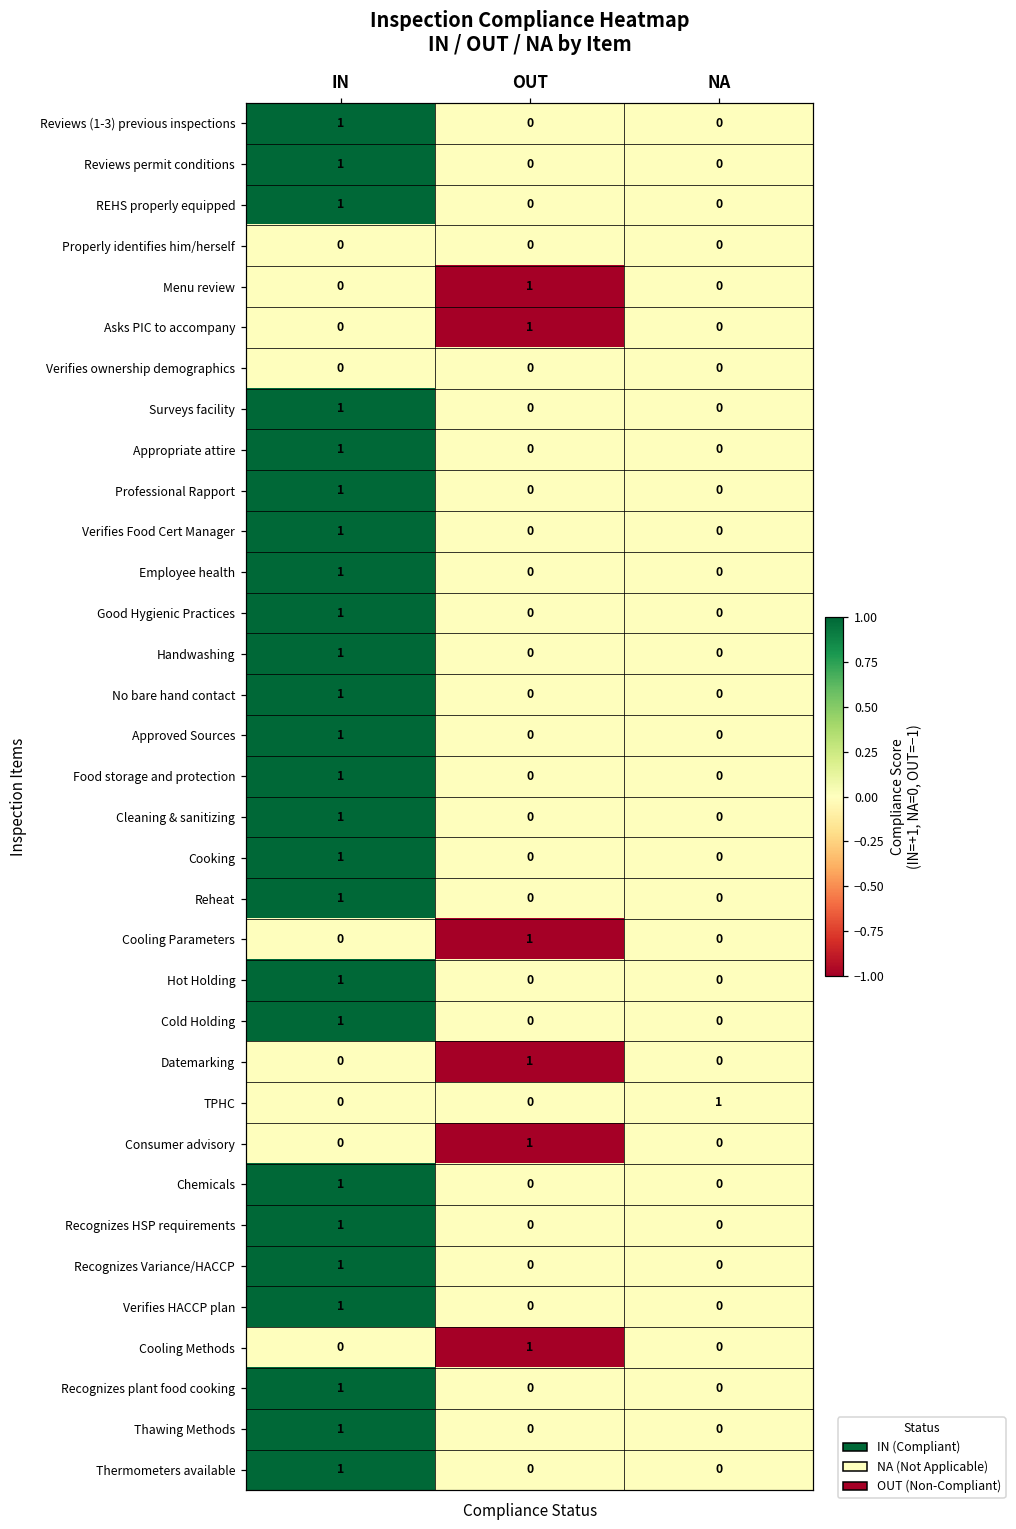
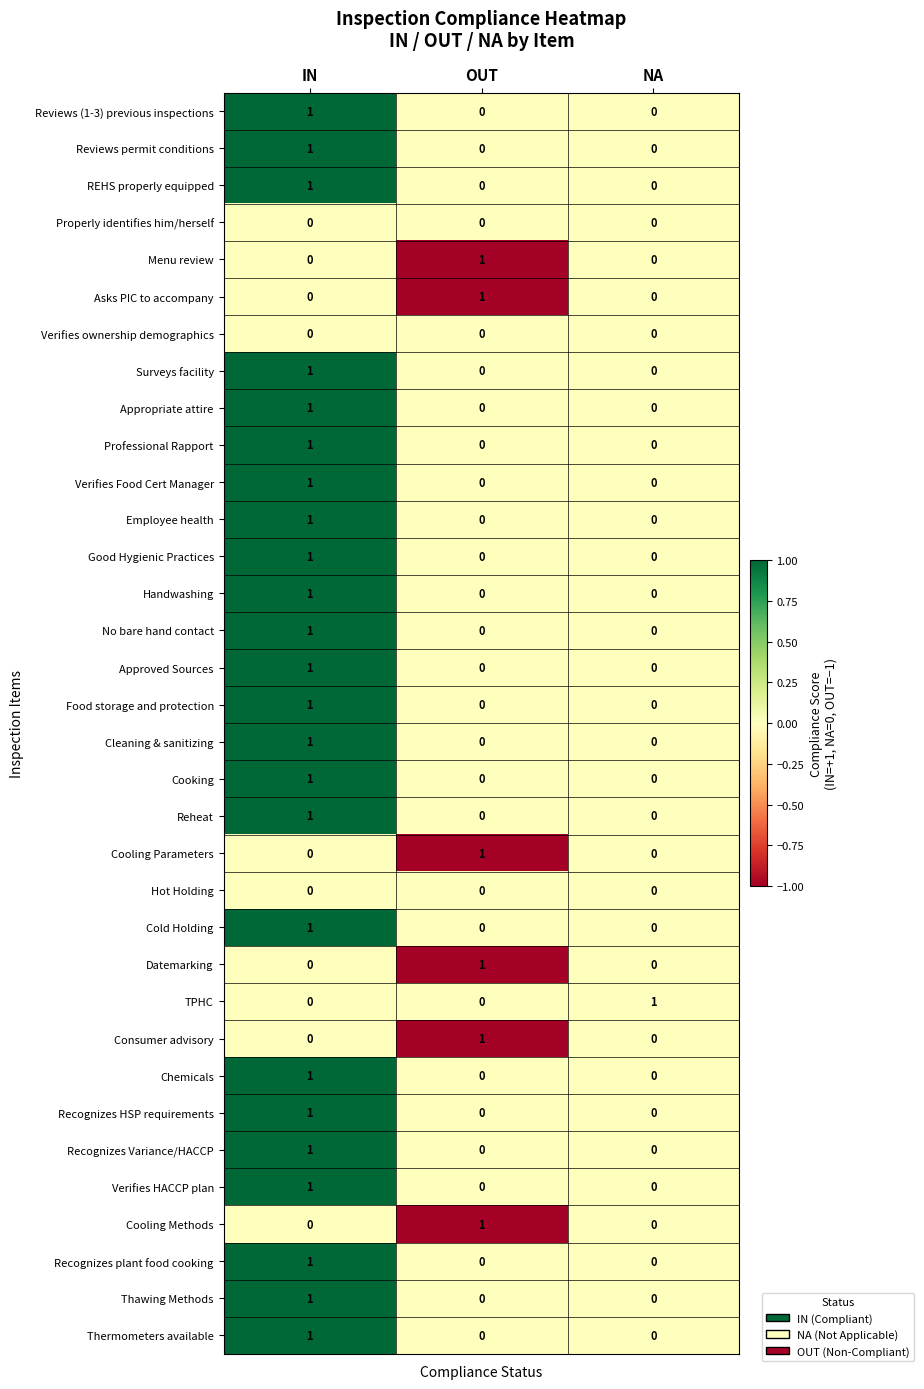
Hot Holding, IN: 1 -> 0
